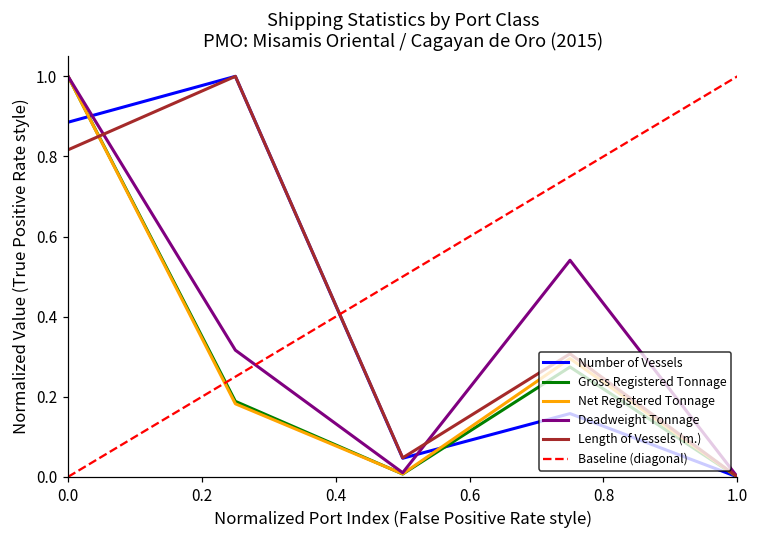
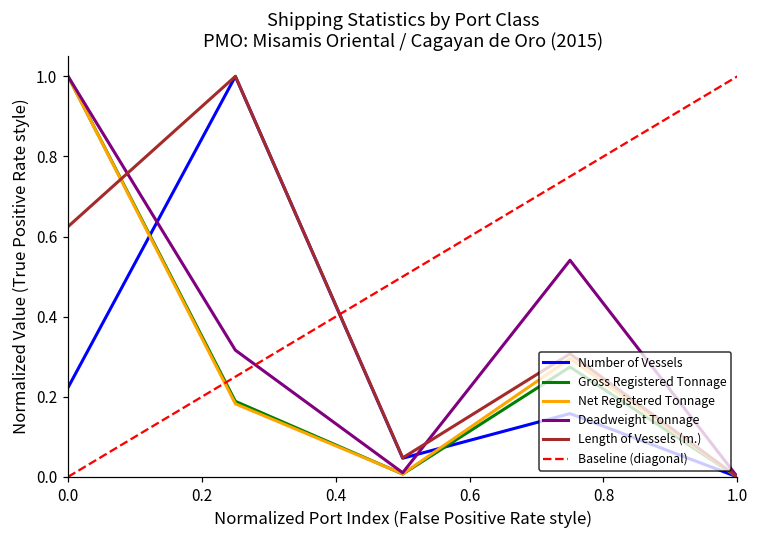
Number of Vessels, 0.0: 0.89 -> 0.22
Length of Vessels (m.), 0.0: 0.82 -> 0.62
